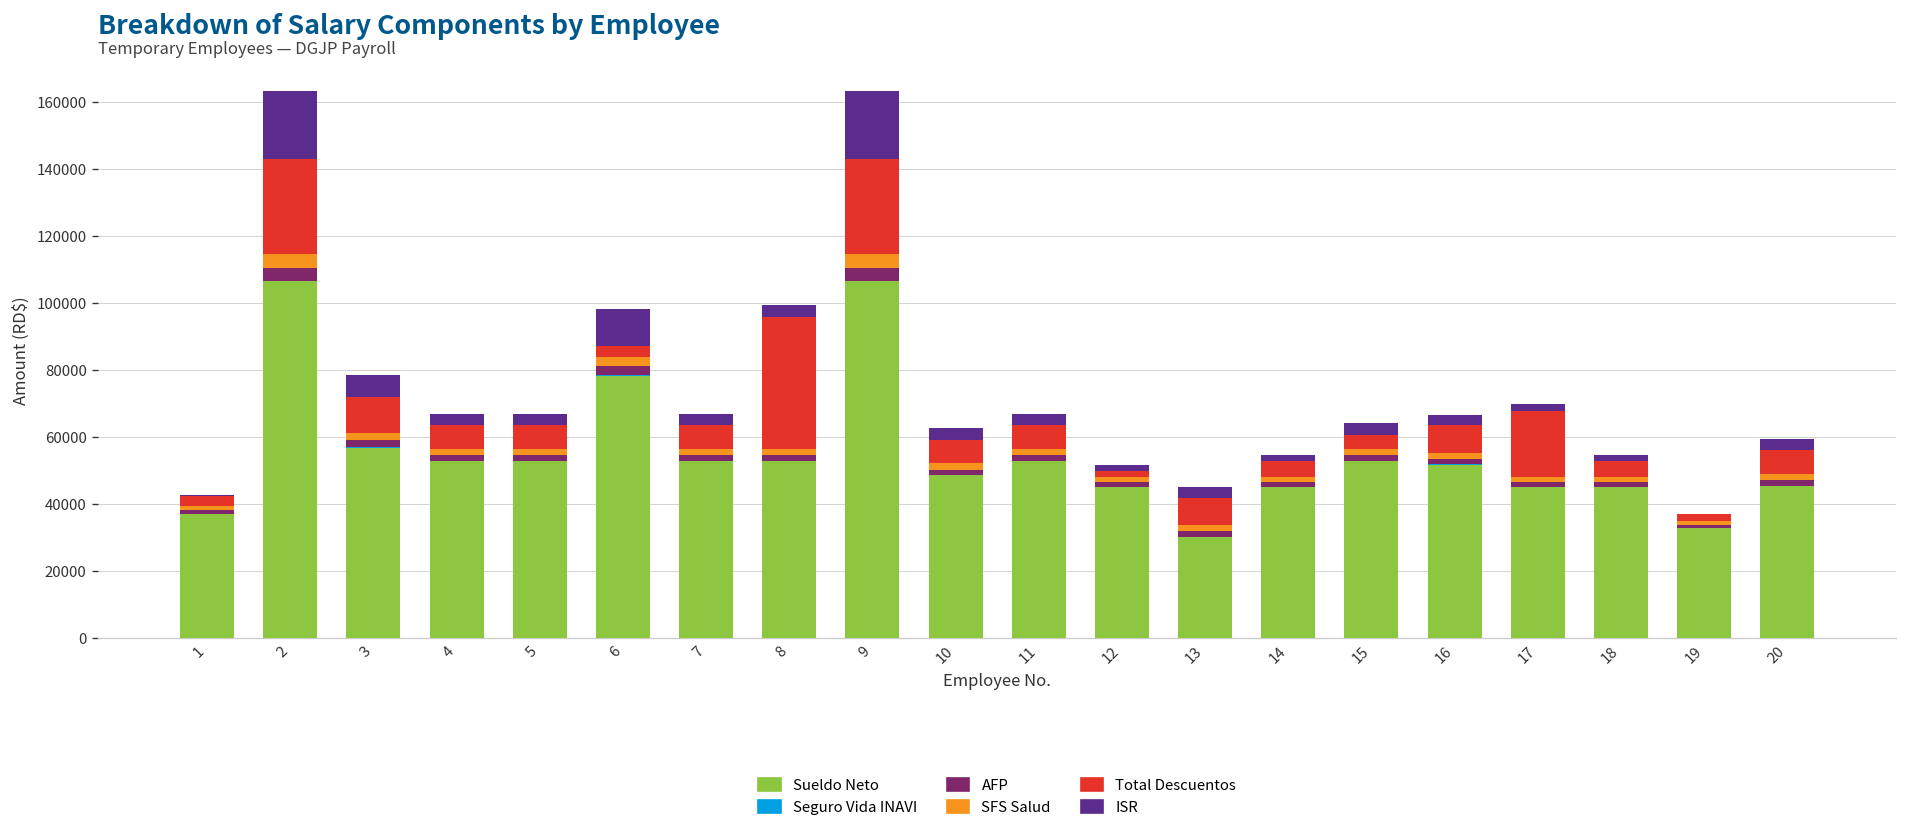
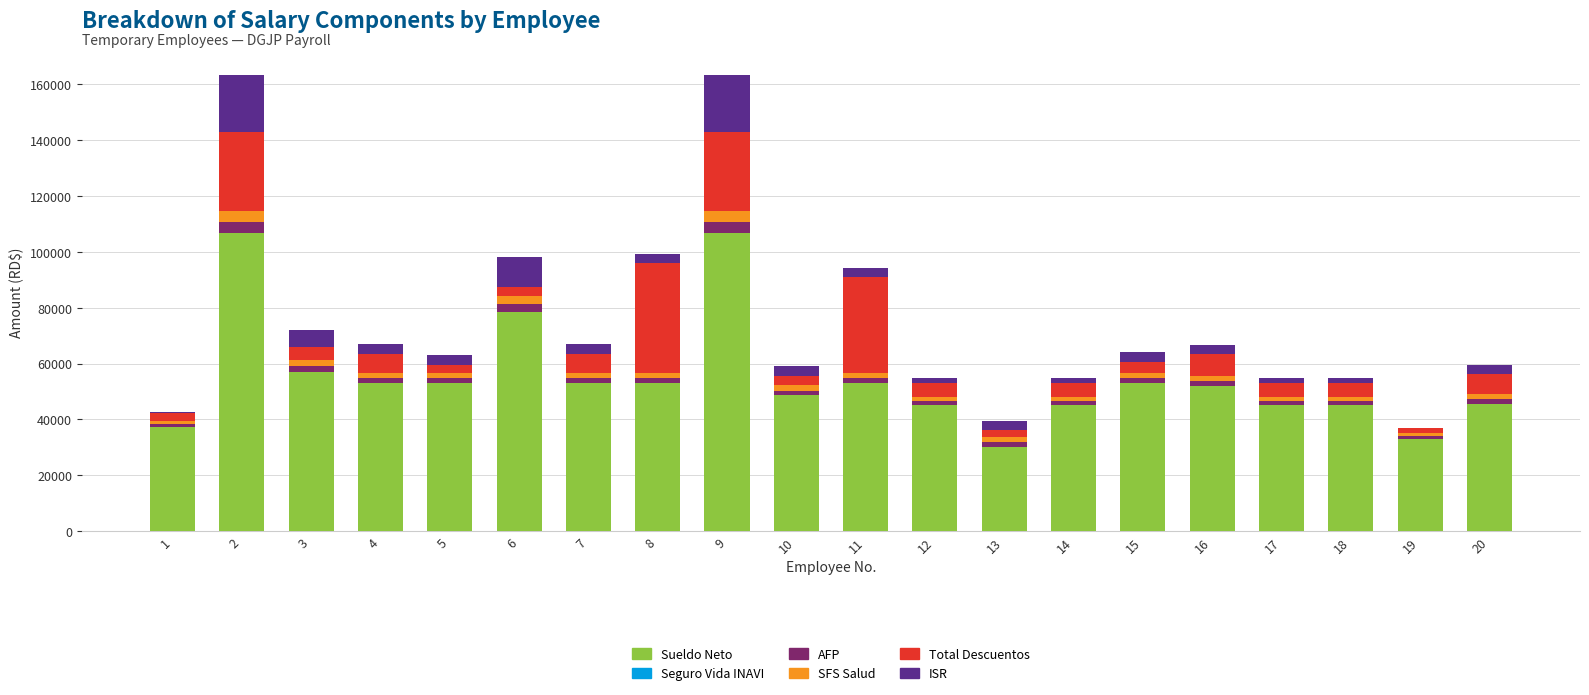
Total Descuentos, 3: 11000 -> 4000
Total Descuentos, 5: 7000 -> 3000
Total Descuentos, 10: 7000 -> 3000
Total Descuentos, 11: 7000 -> 34000
Total Descuentos, 12: 2000 -> 5000
Total Descuentos, 13: 8000 -> 2000
Total Descuentos, 17: 20000 -> 5000
